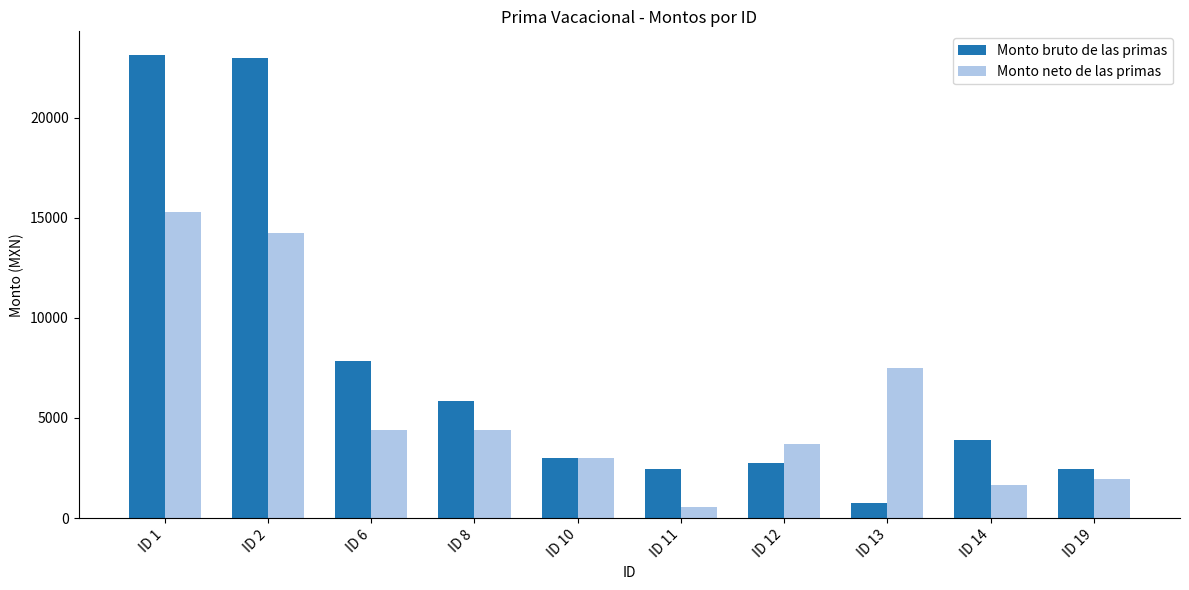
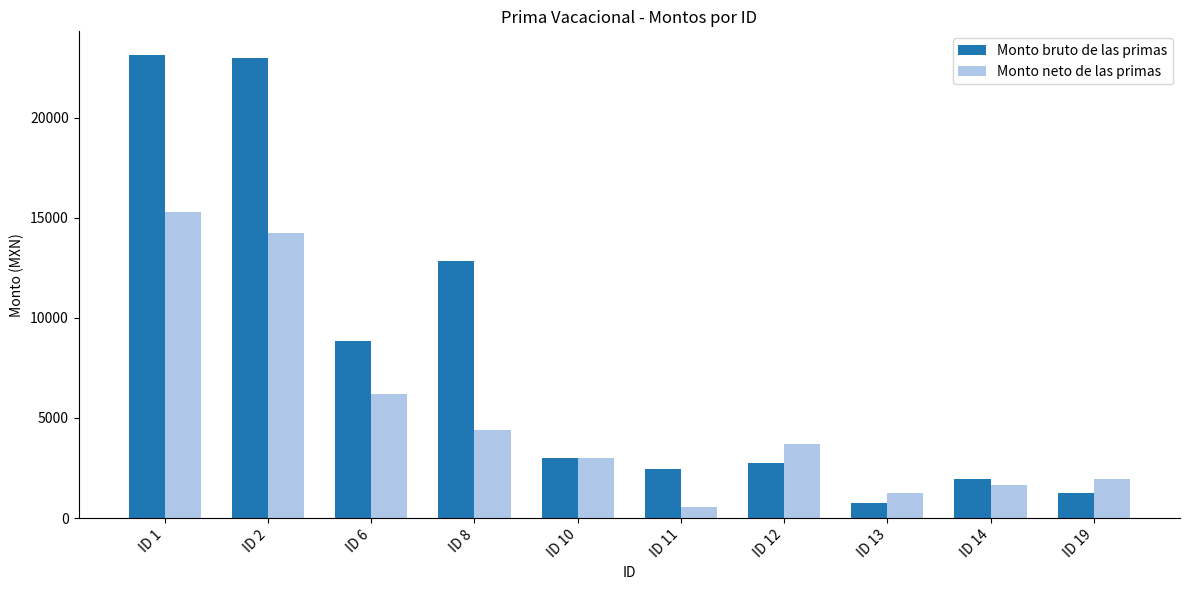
Monto bruto de las primas, ID 6: 7800 -> 8900
Monto neto de las primas, ID 6: 4400 -> 6200
Monto bruto de las primas, ID 8: 5900 -> 12800
Monto neto de las primas, ID 13: 7500 -> 1300
Monto bruto de las primas, ID 14: 3900 -> 1900
Monto bruto de las primas, ID 19: 2500 -> 1300
